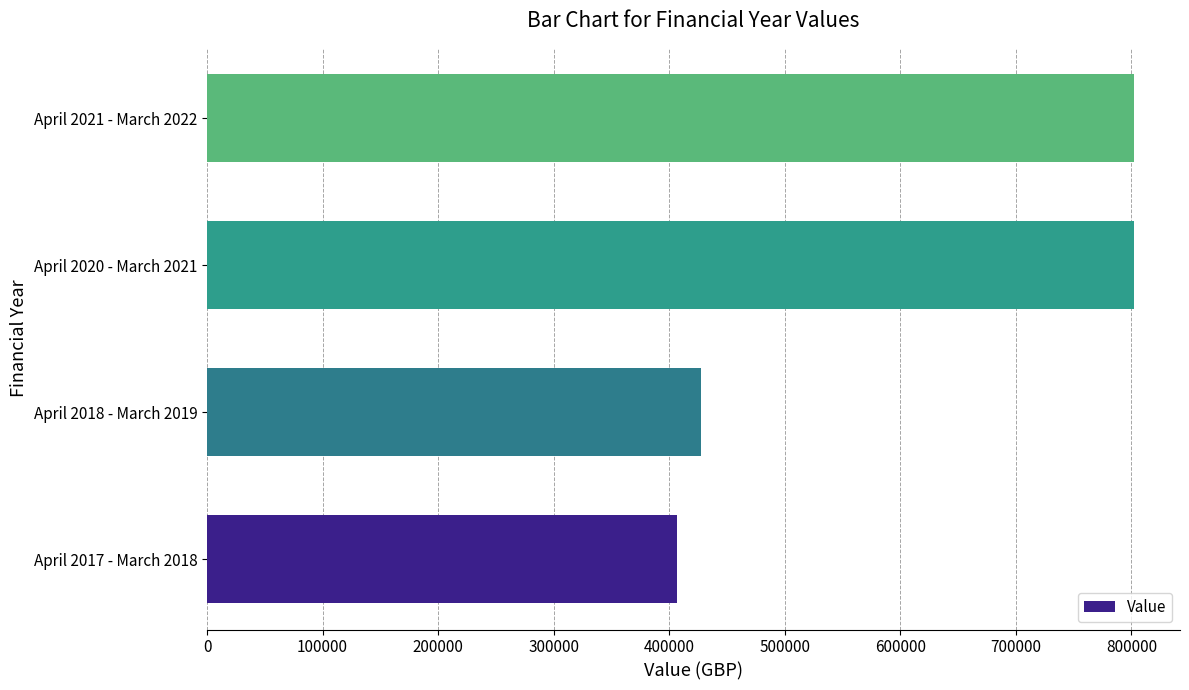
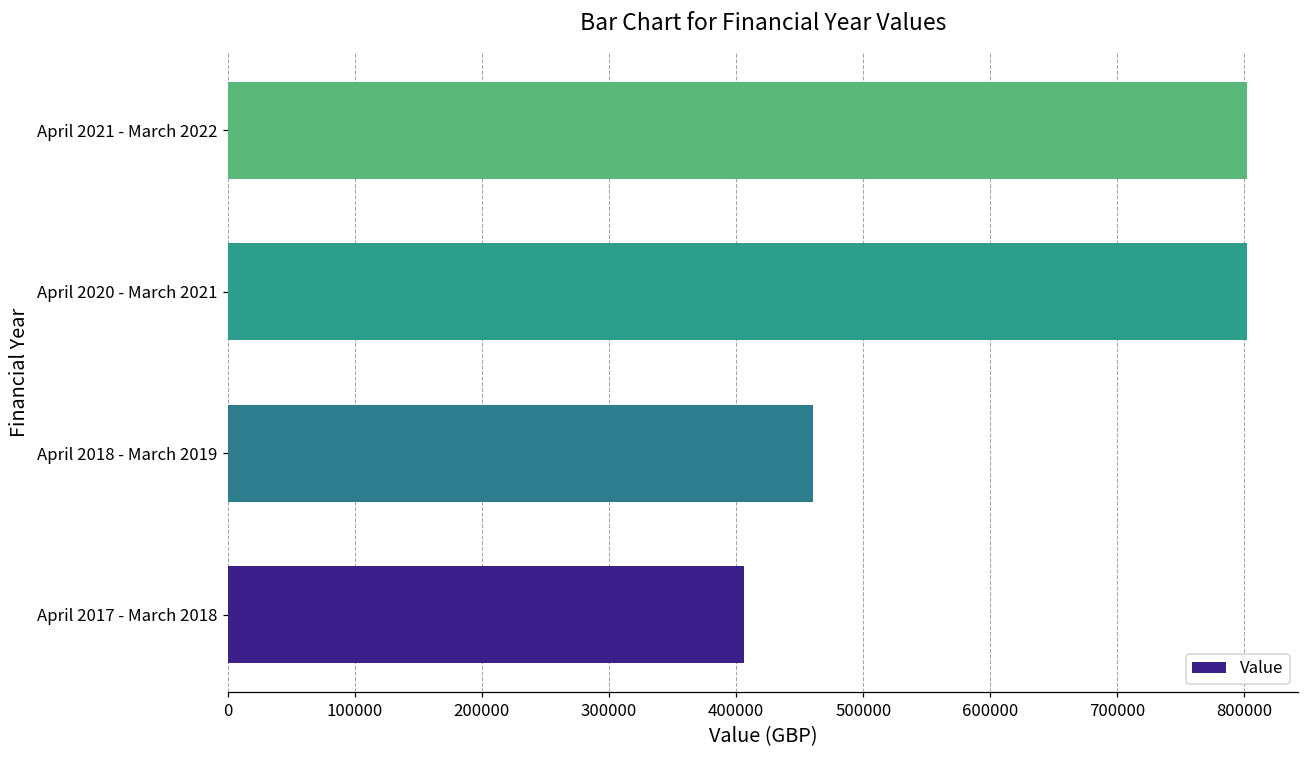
April 2018 - March 2019: 427000 -> 460000
